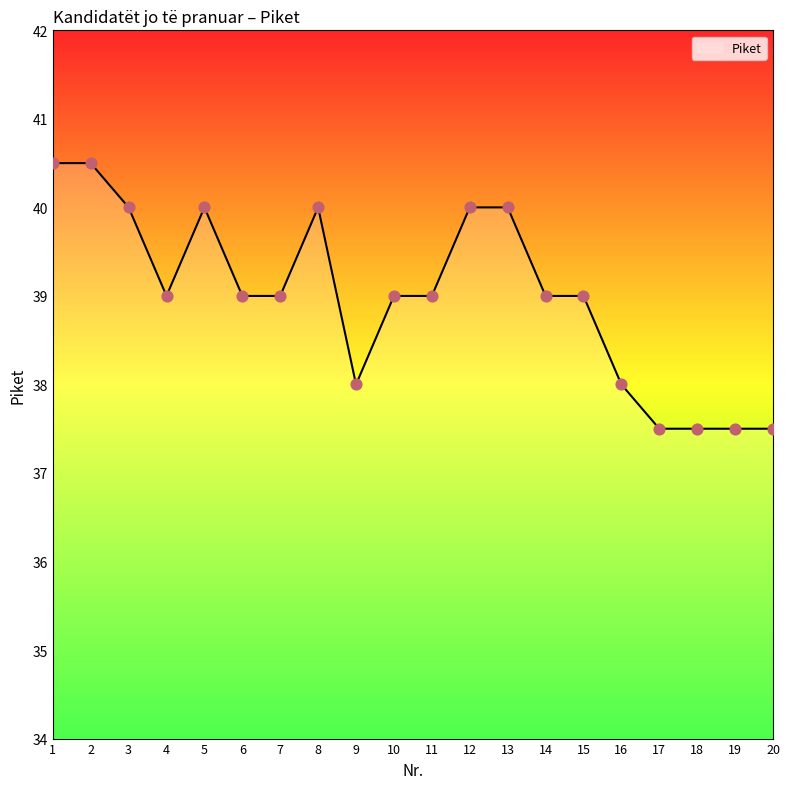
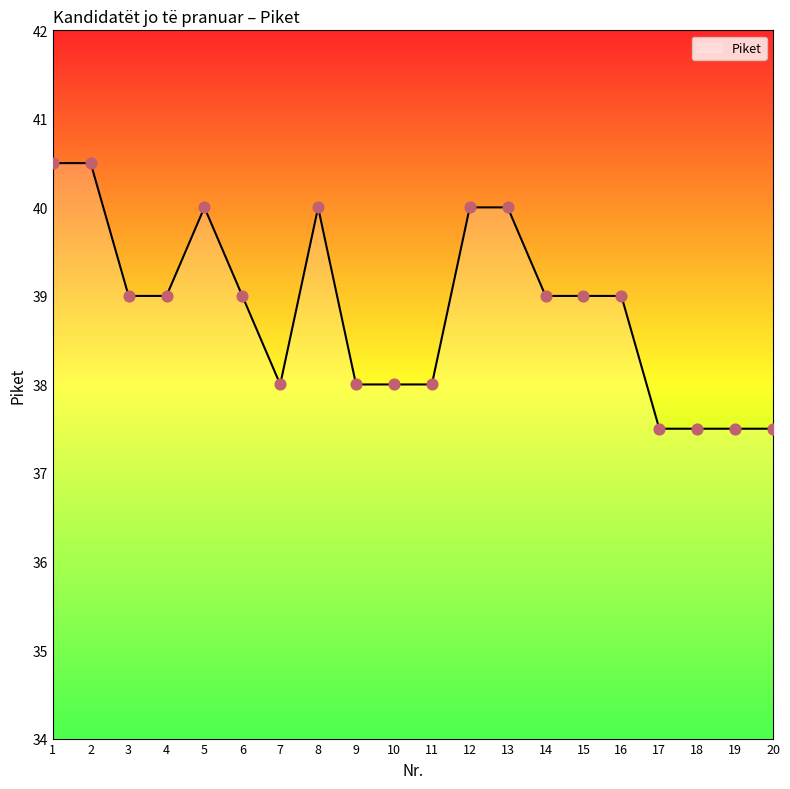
3: 40 -> 39
7: 39 -> 38
10: 39 -> 38
11: 39 -> 38
16: 38 -> 39
